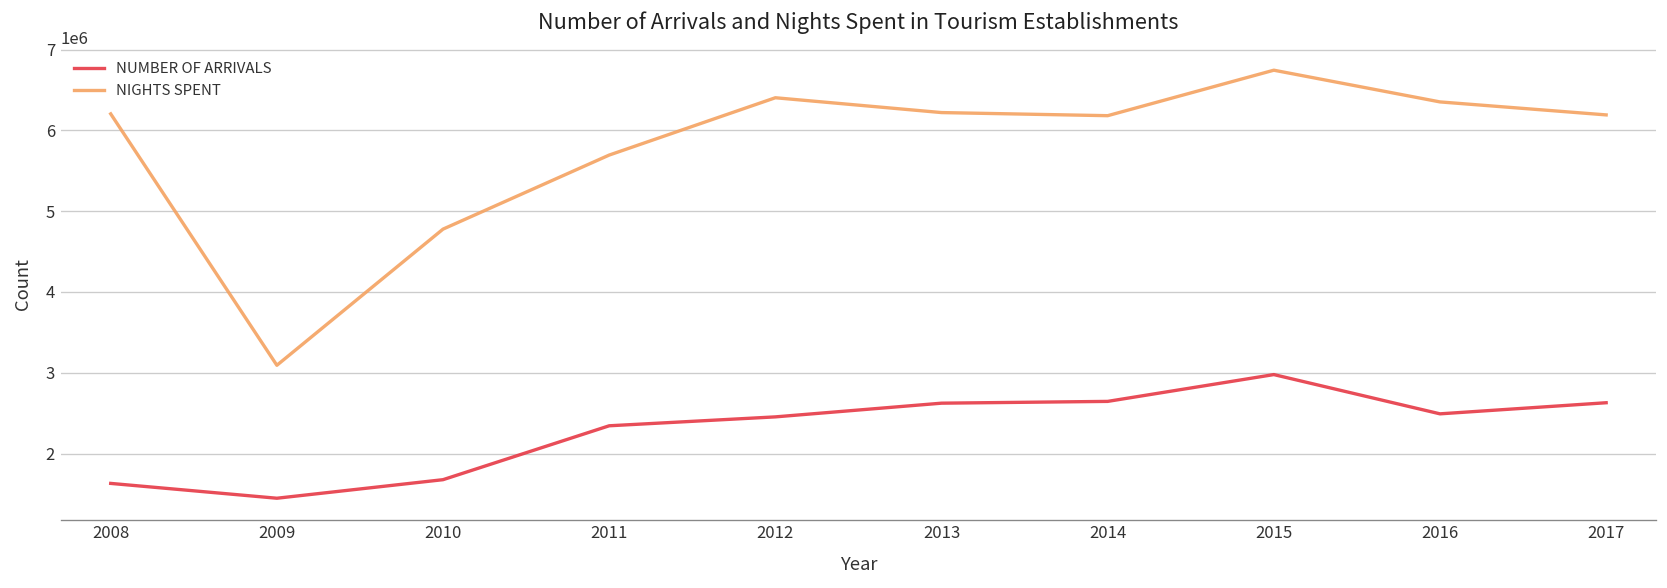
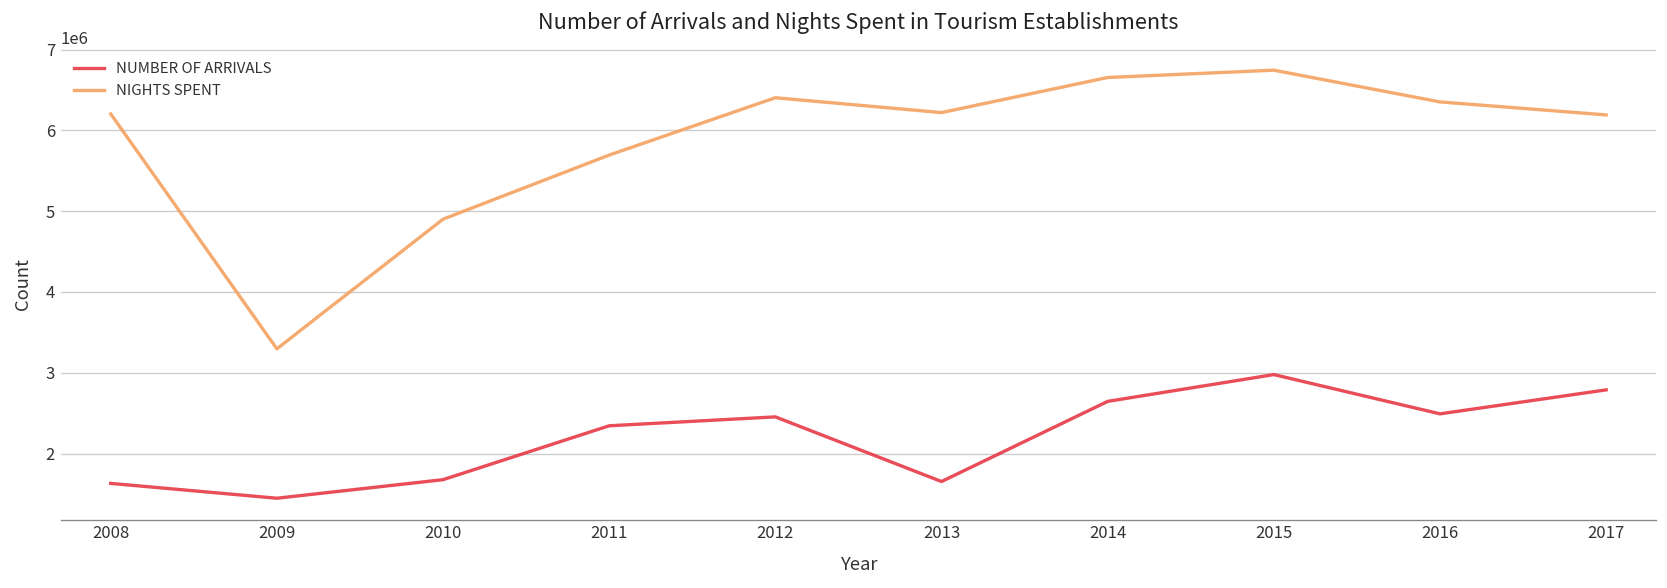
NIGHTS SPENT, 2009: 3100000 -> 3300000
NIGHTS SPENT, 2010: 4800000 -> 4900000
NUMBER OF ARRIVALS, 2013: 2600000 -> 1700000
NIGHTS SPENT, 2014: 6200000 -> 6700000
NUMBER OF ARRIVALS, 2017: 2600000 -> 2800000
